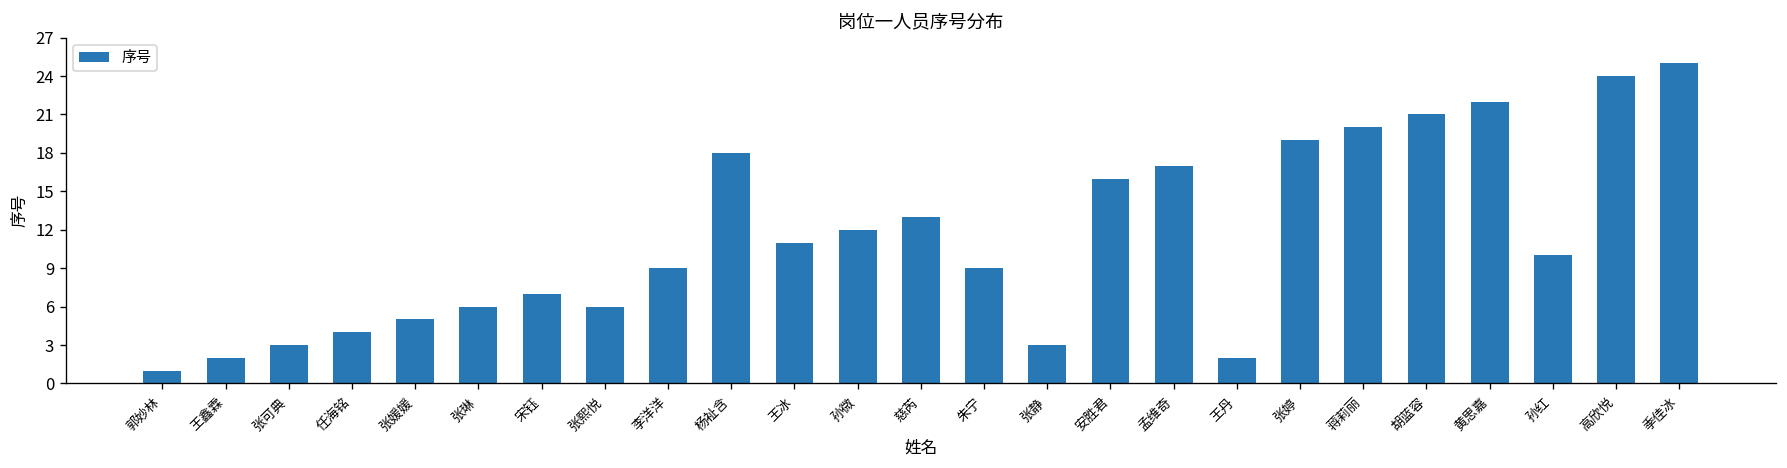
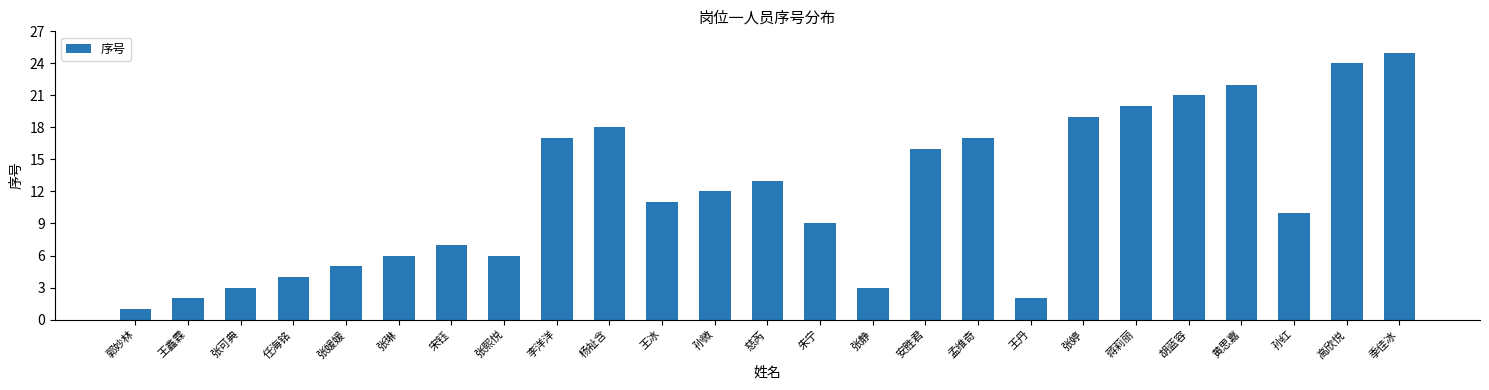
李洋洋: 9 -> 17
